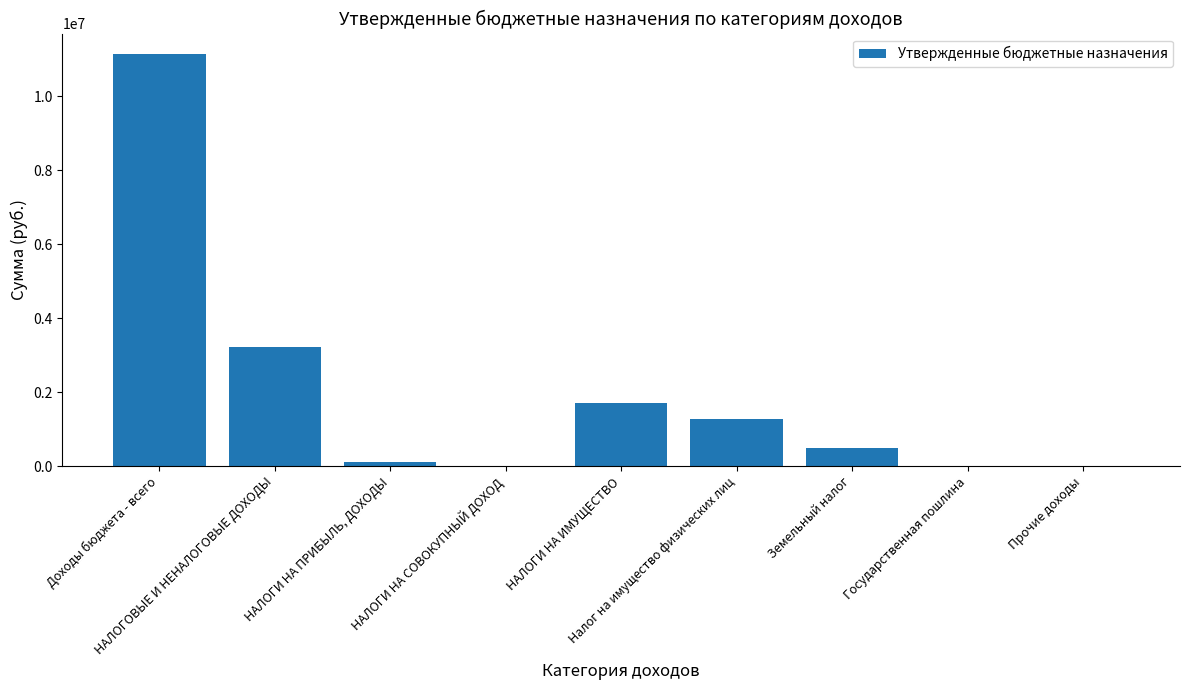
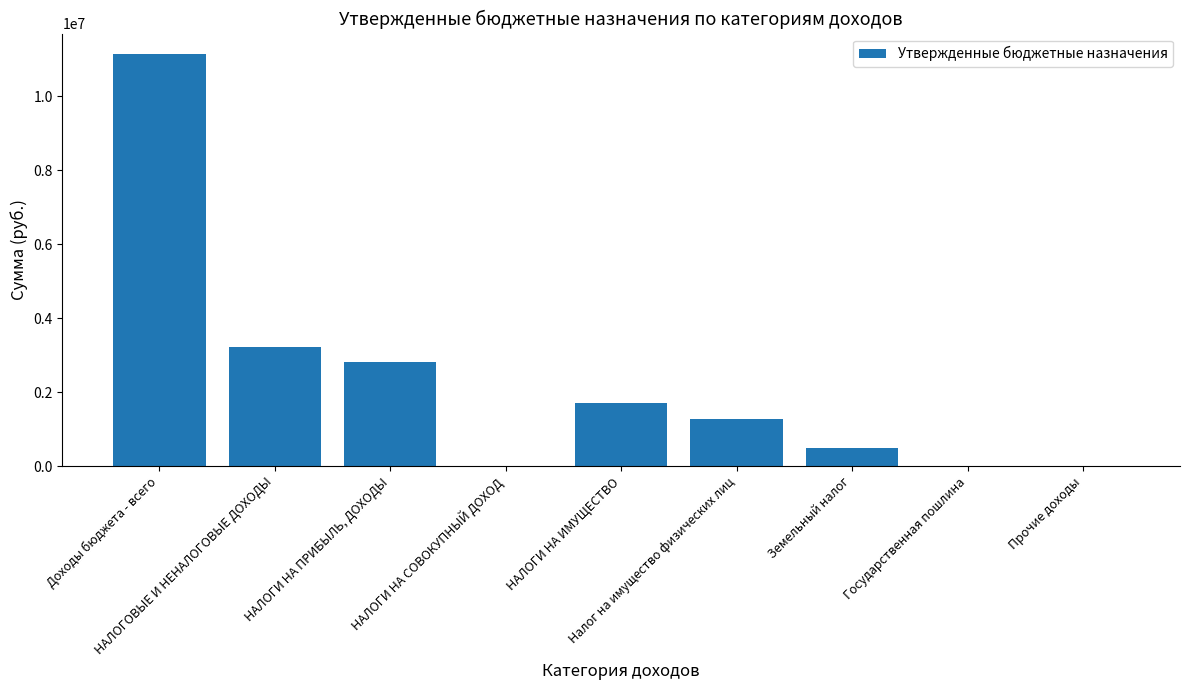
НАЛОГИ НА ПРИБЫЛЬ, ДОХОДЫ: 100000 -> 2800000
